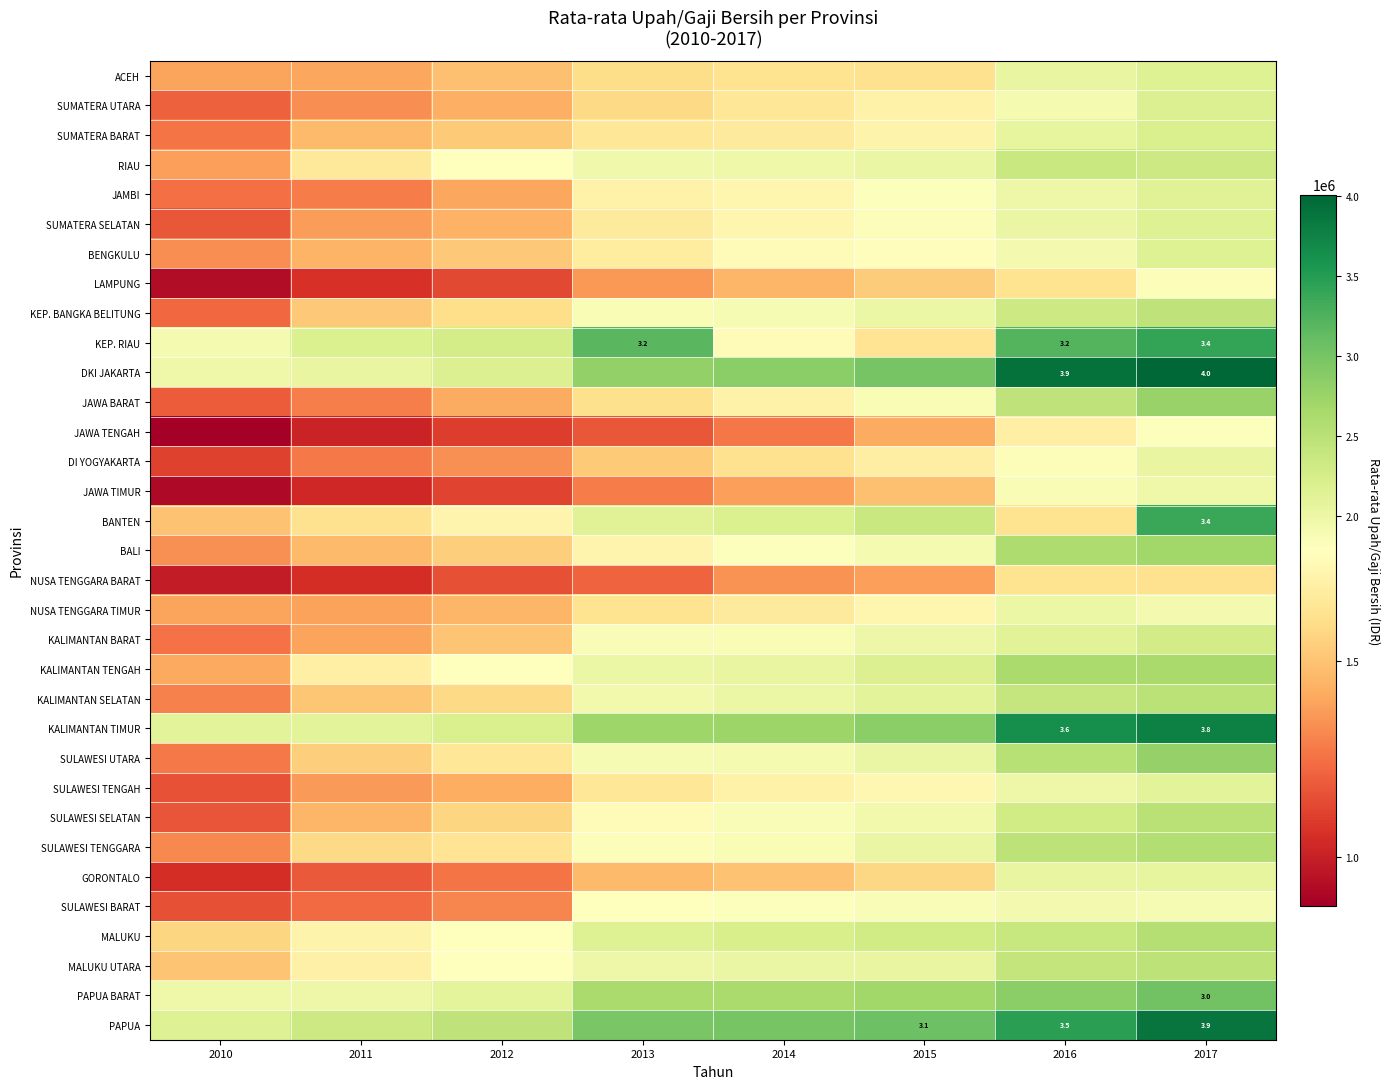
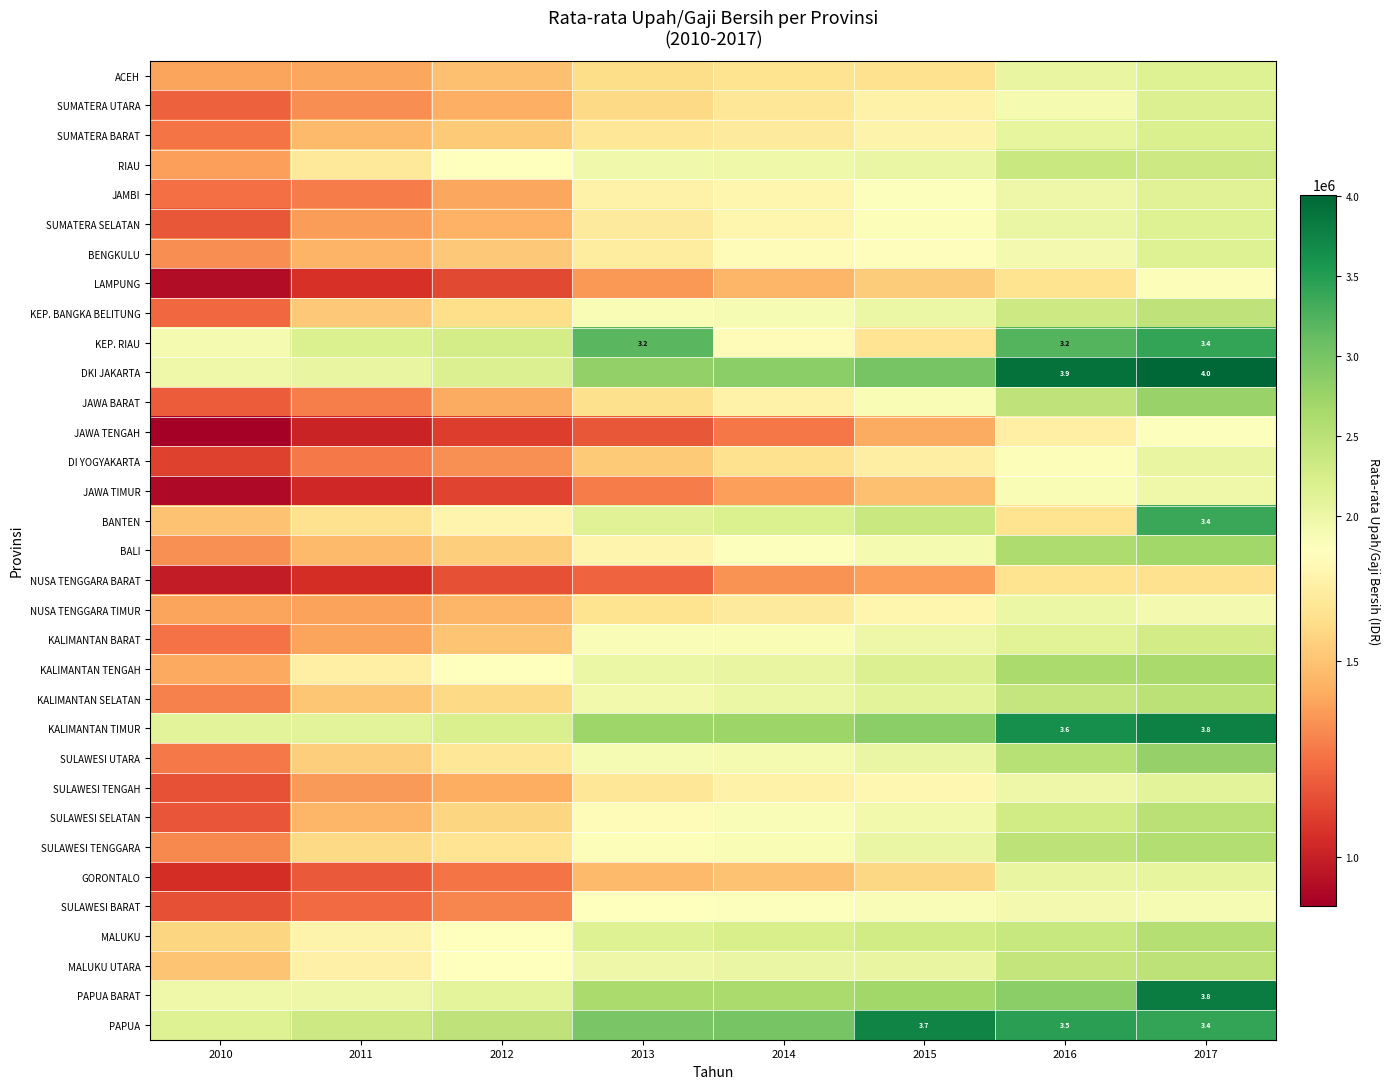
PAPUA BARAT, 2017: 3.0 -> 3.8
PAPUA, 2015: 3.1 -> 3.7
PAPUA, 2017: 3.9 -> 3.4
